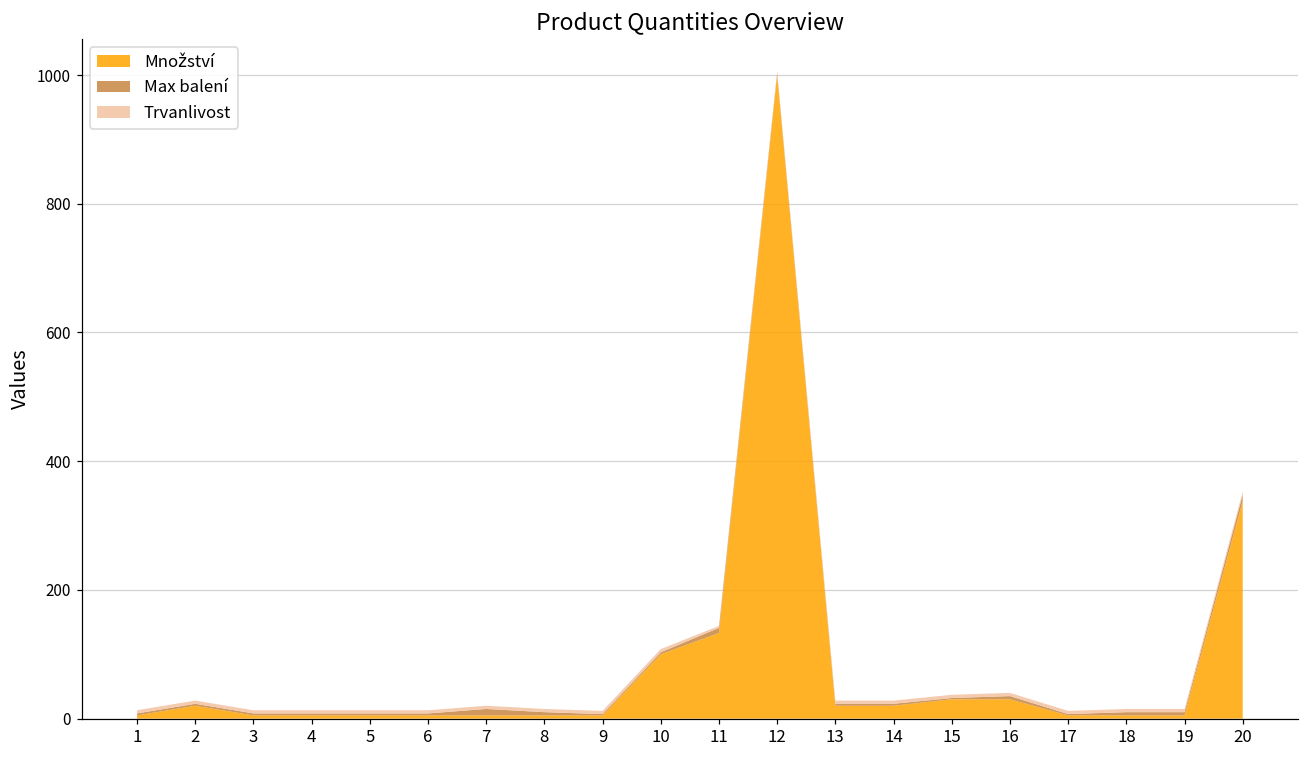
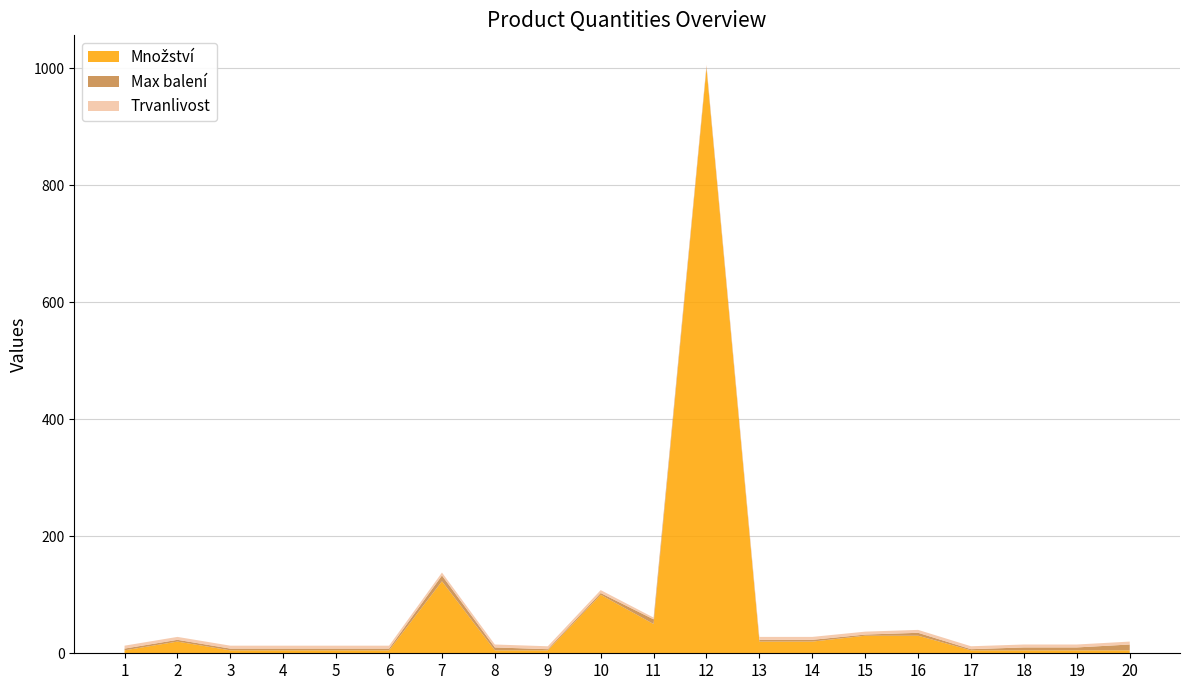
Množství, 7: 10 -> 120
Množství, 11: 130 -> 50
Množství, 20: 340 -> 10
